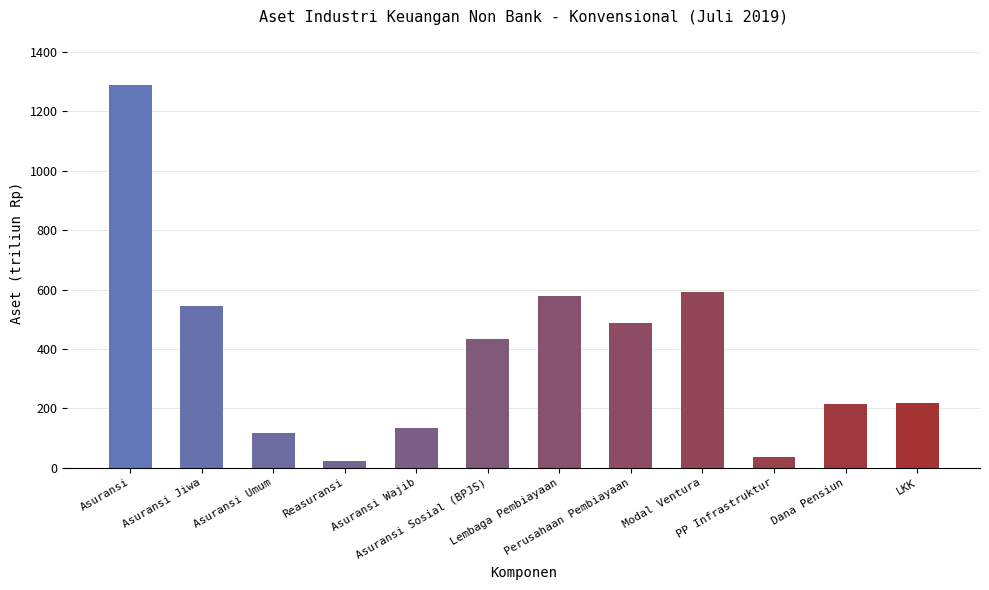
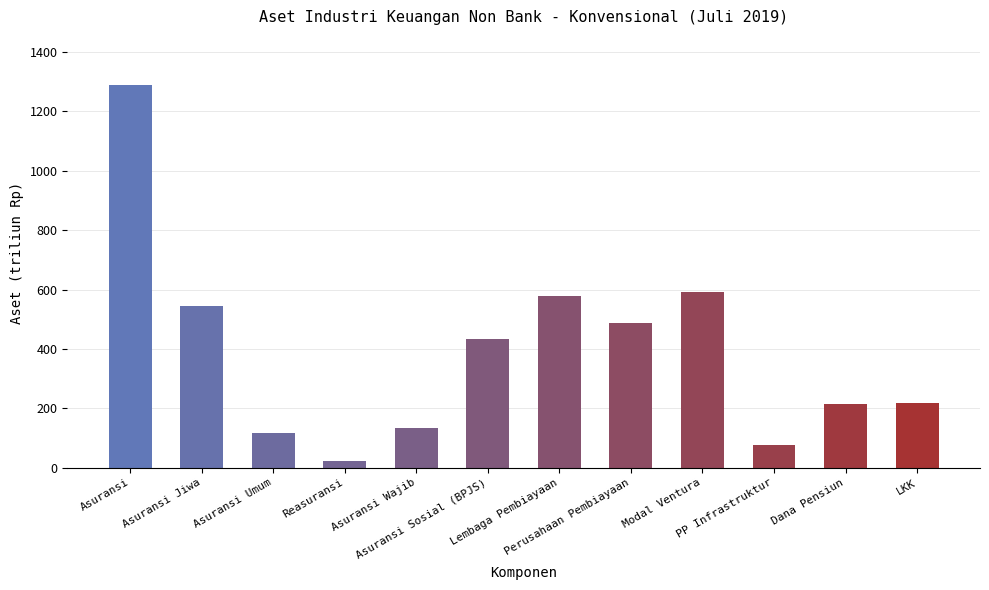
PP Infrastruktur: 30 -> 80
